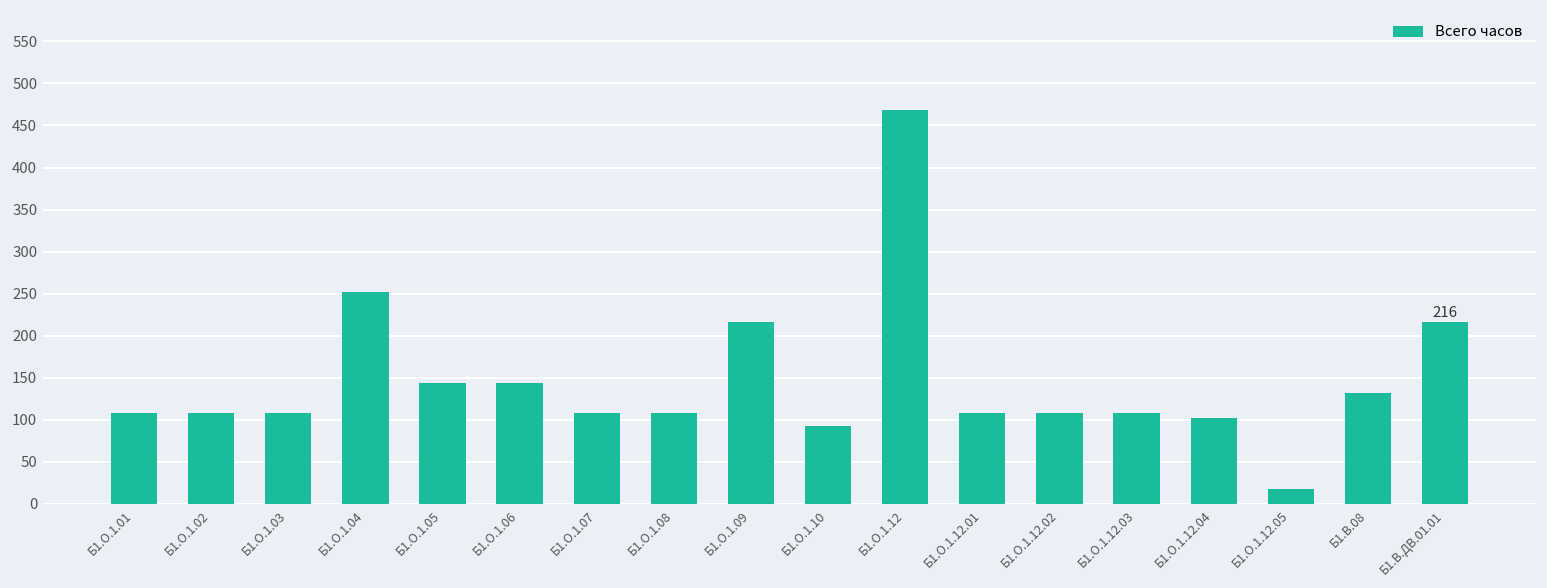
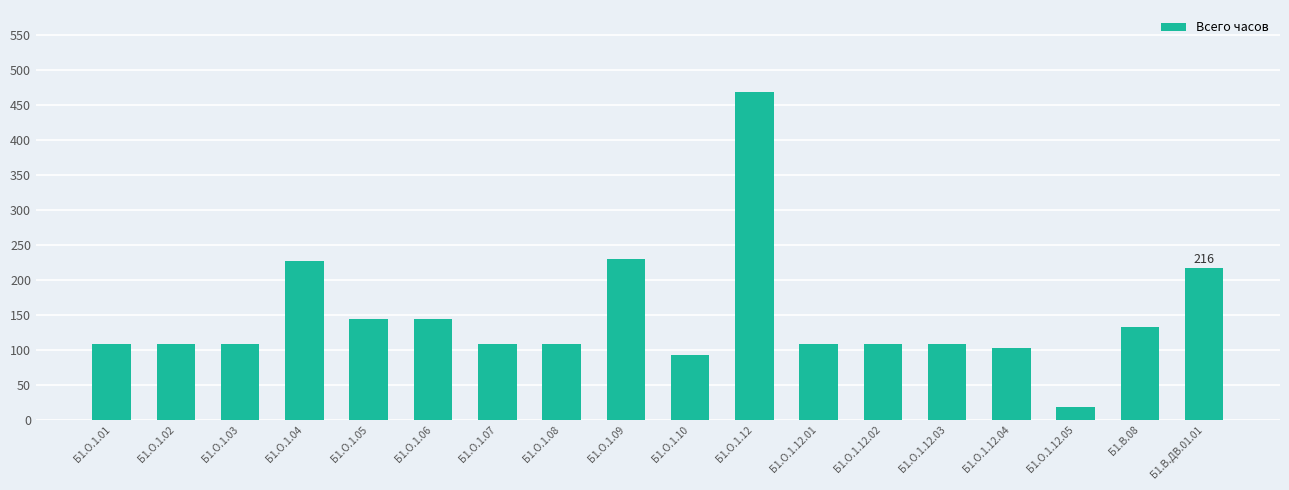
Б1.О.1.04: 250 -> 230
Б1.О.1.09: 220 -> 230
